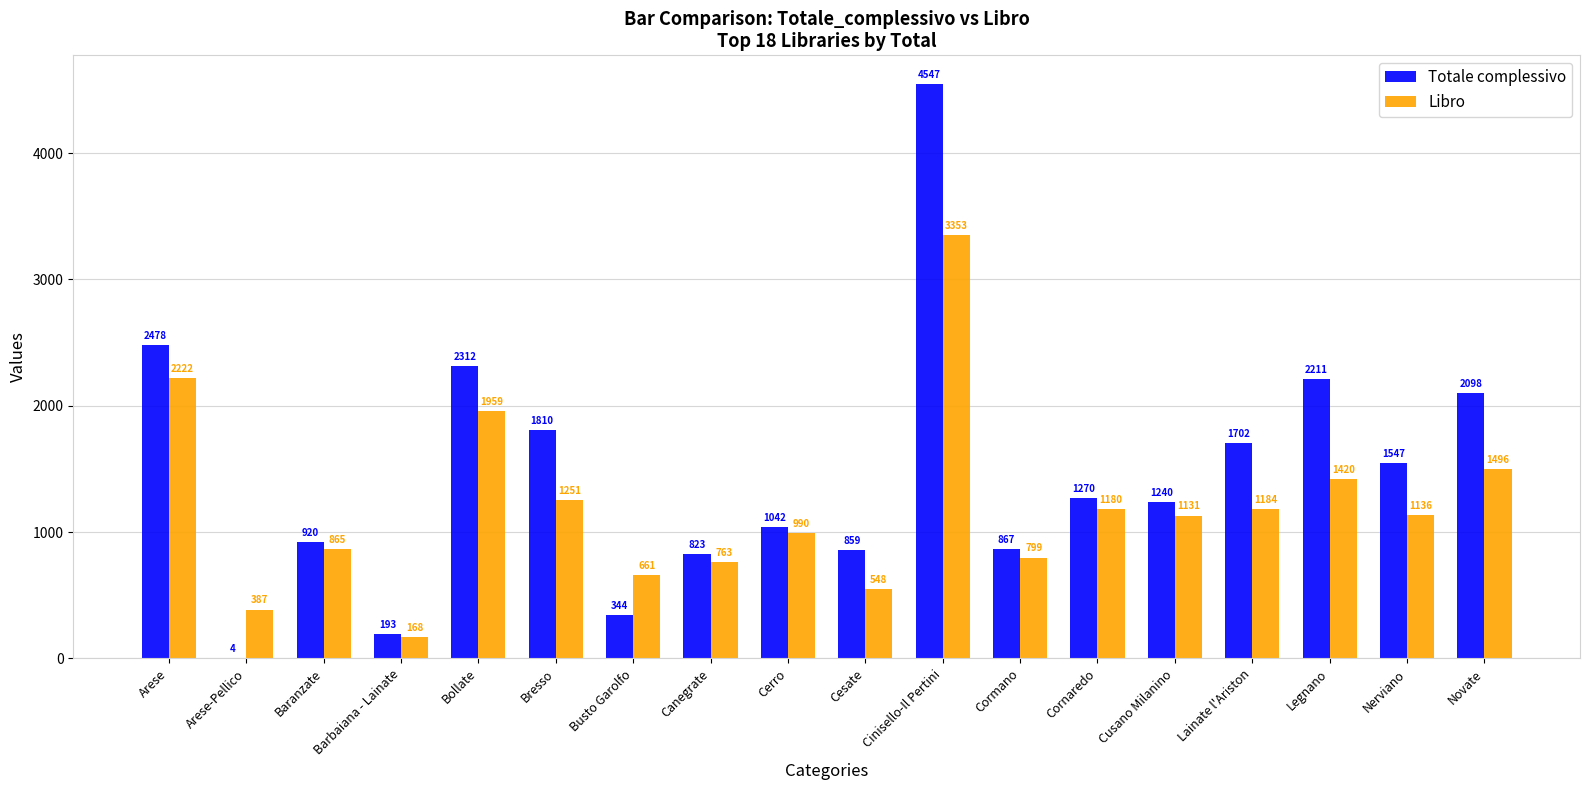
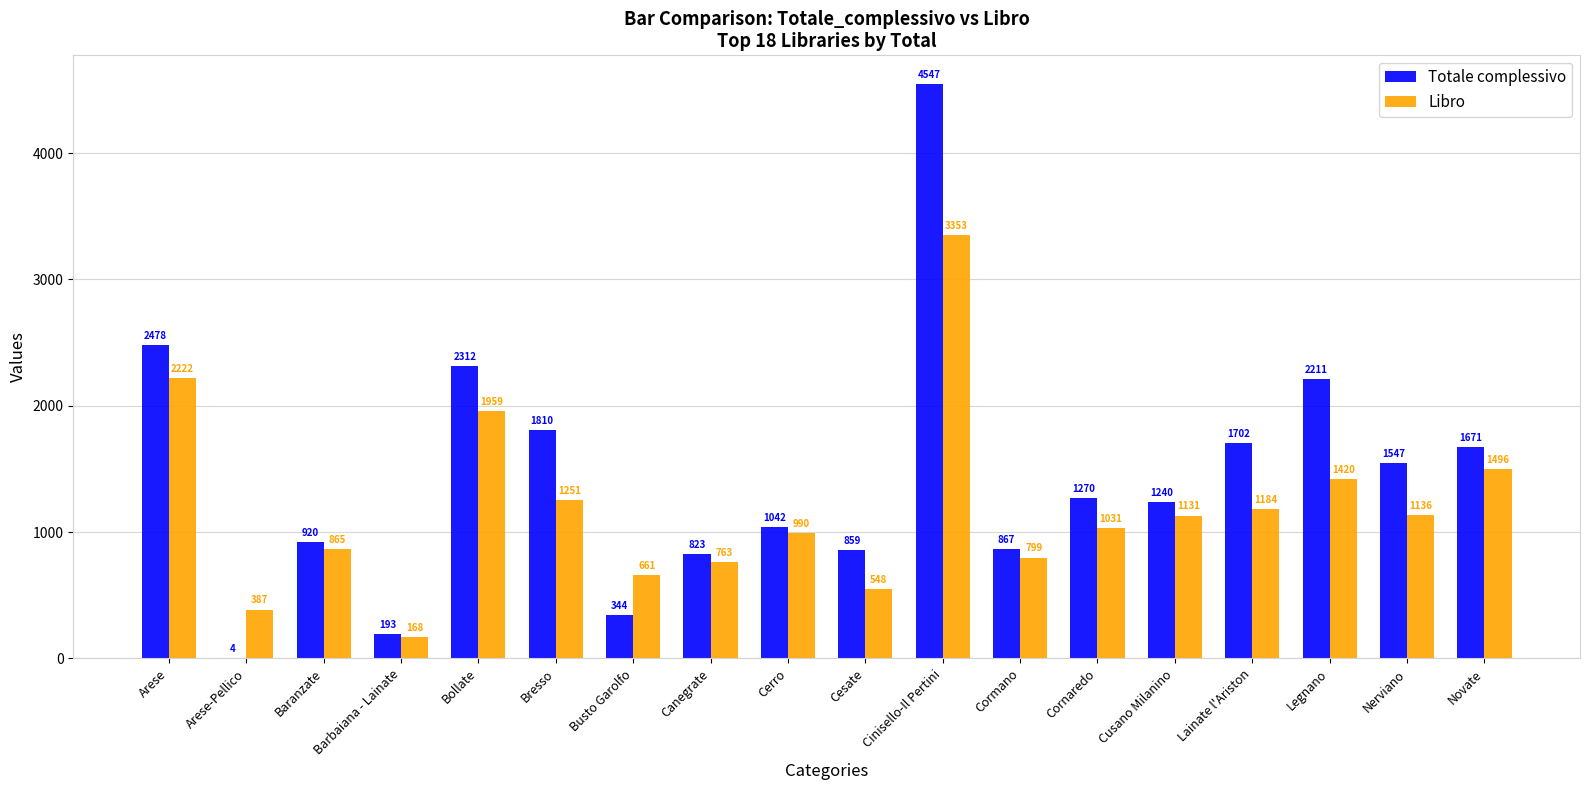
Libro, Cornaredo: 1180 -> 1031
Totale complessivo, Novate: 2098 -> 1671
